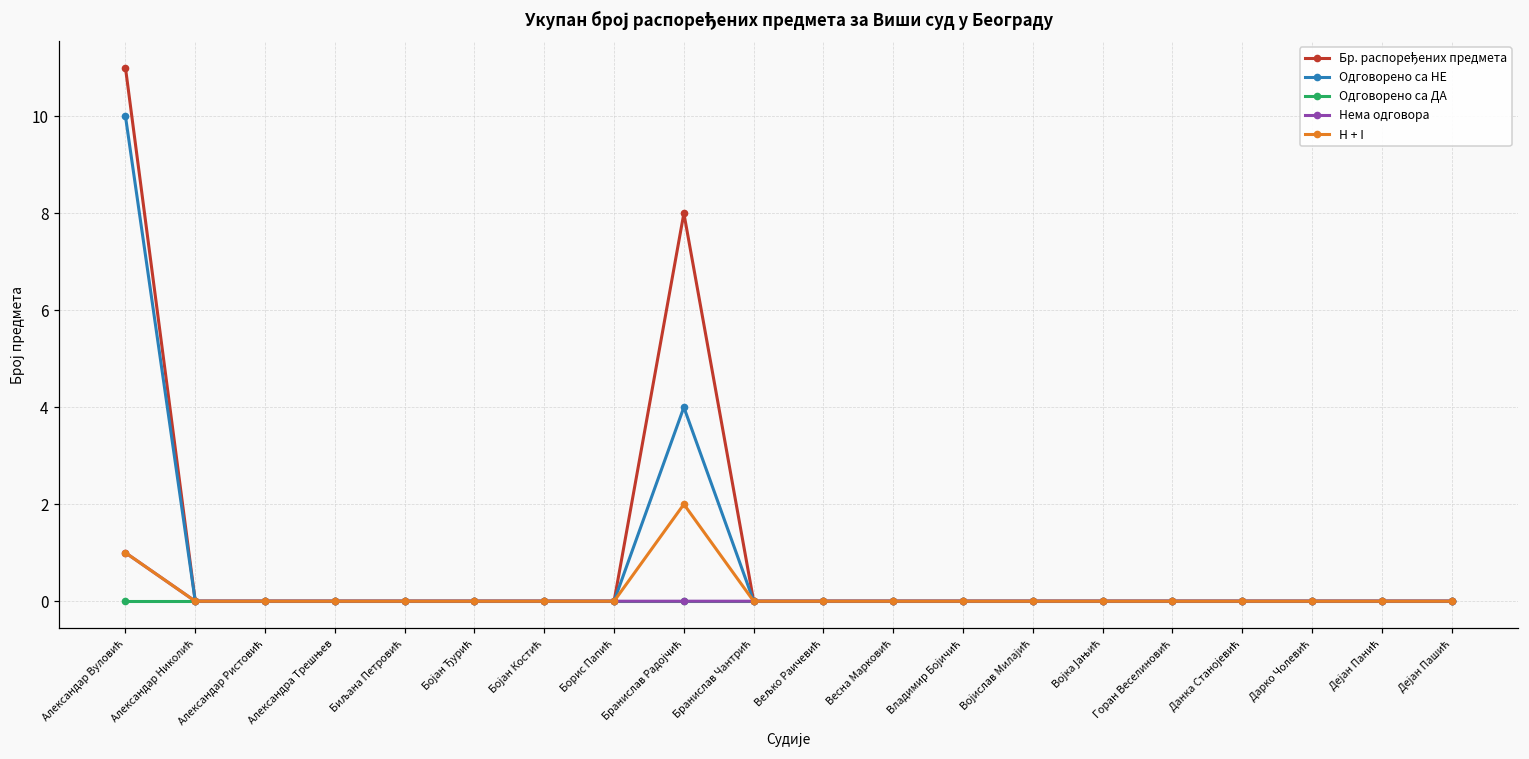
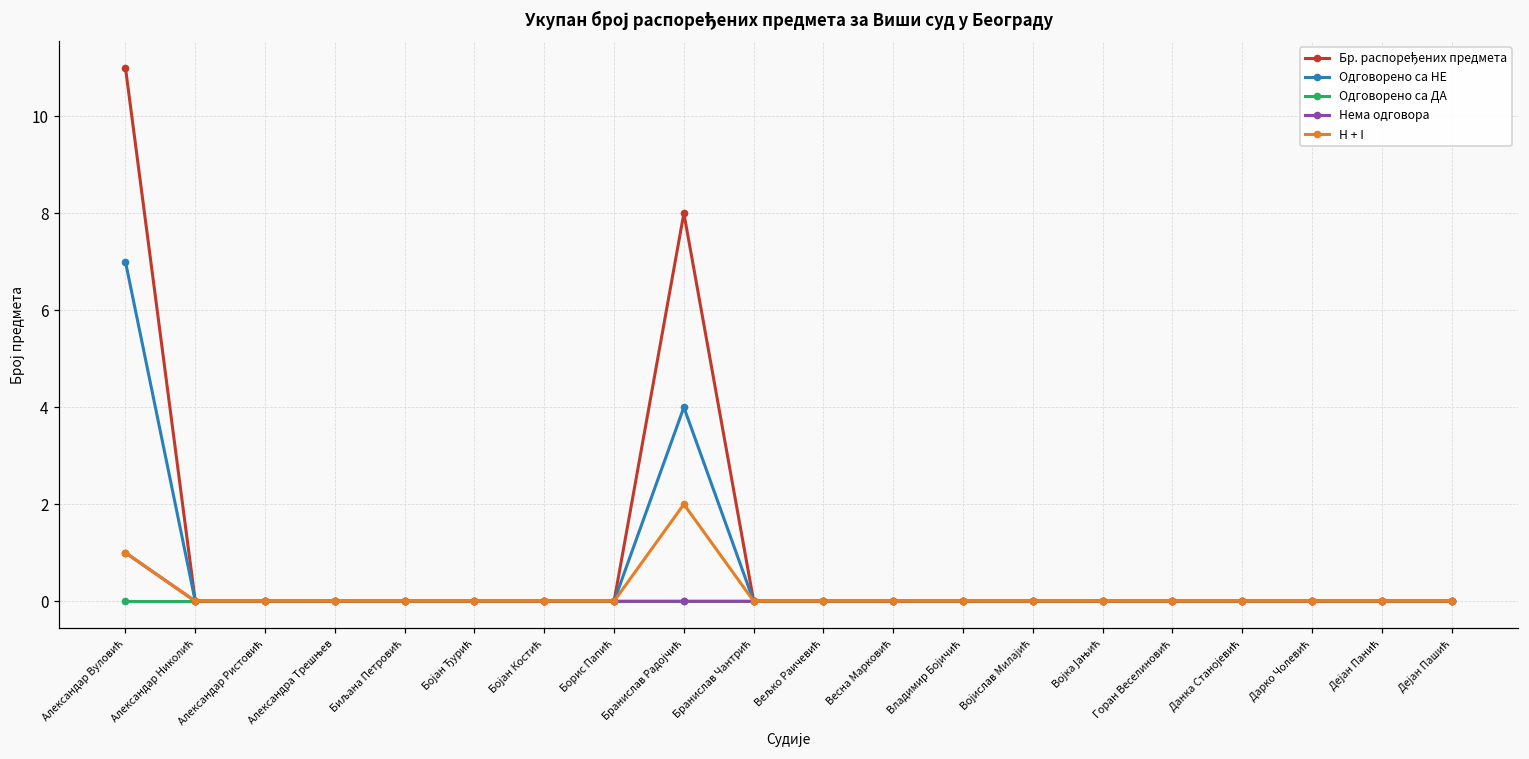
Одговорено са НЕ, Александар Вуловић: 10 -> 7
